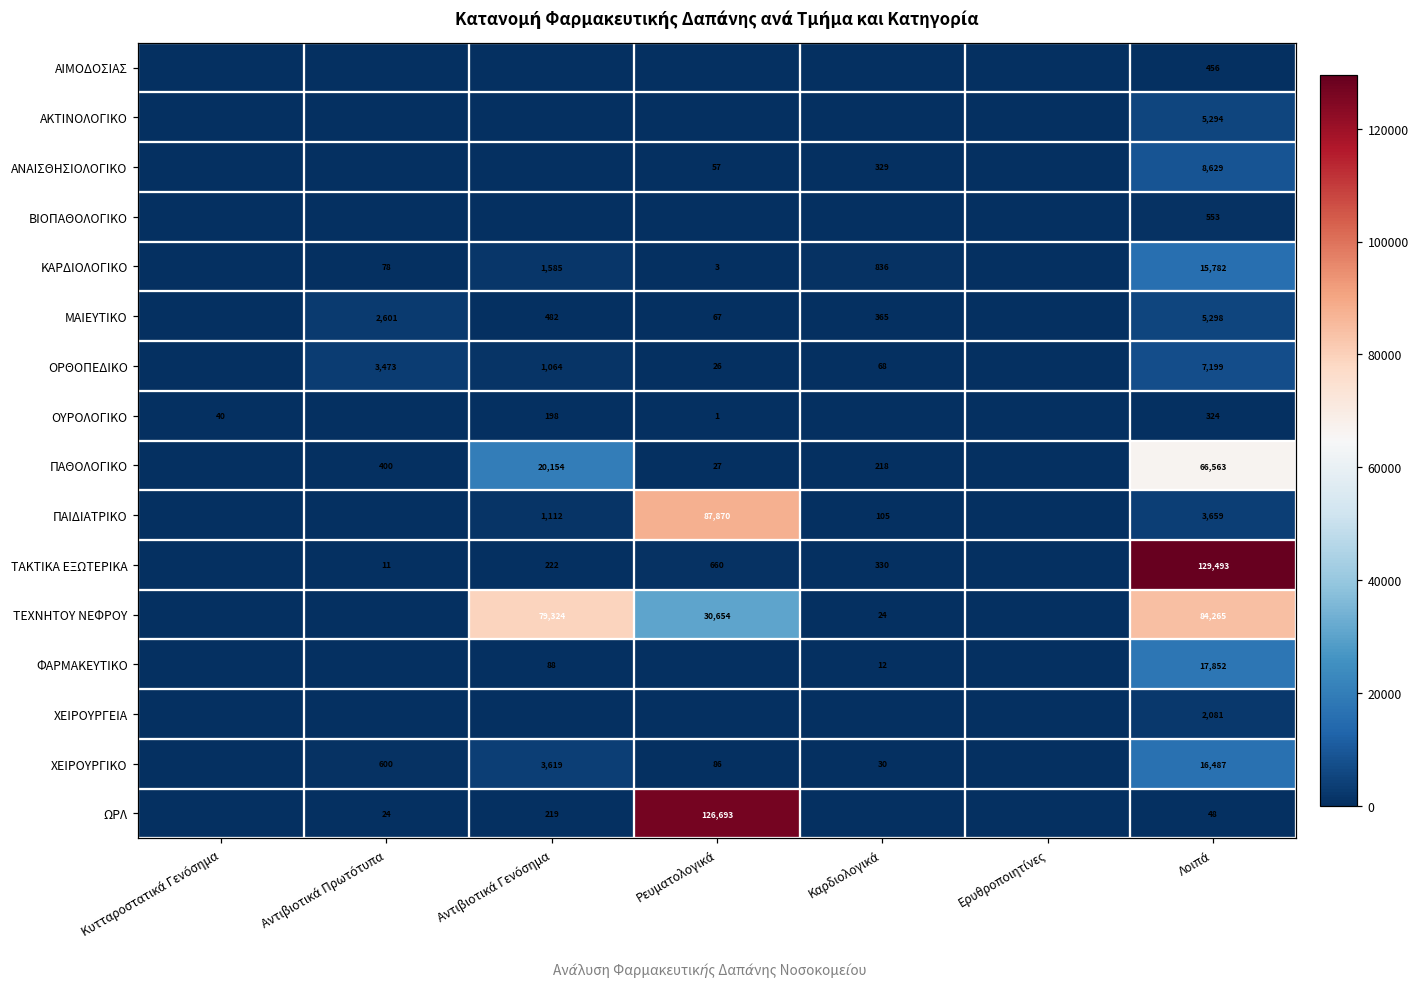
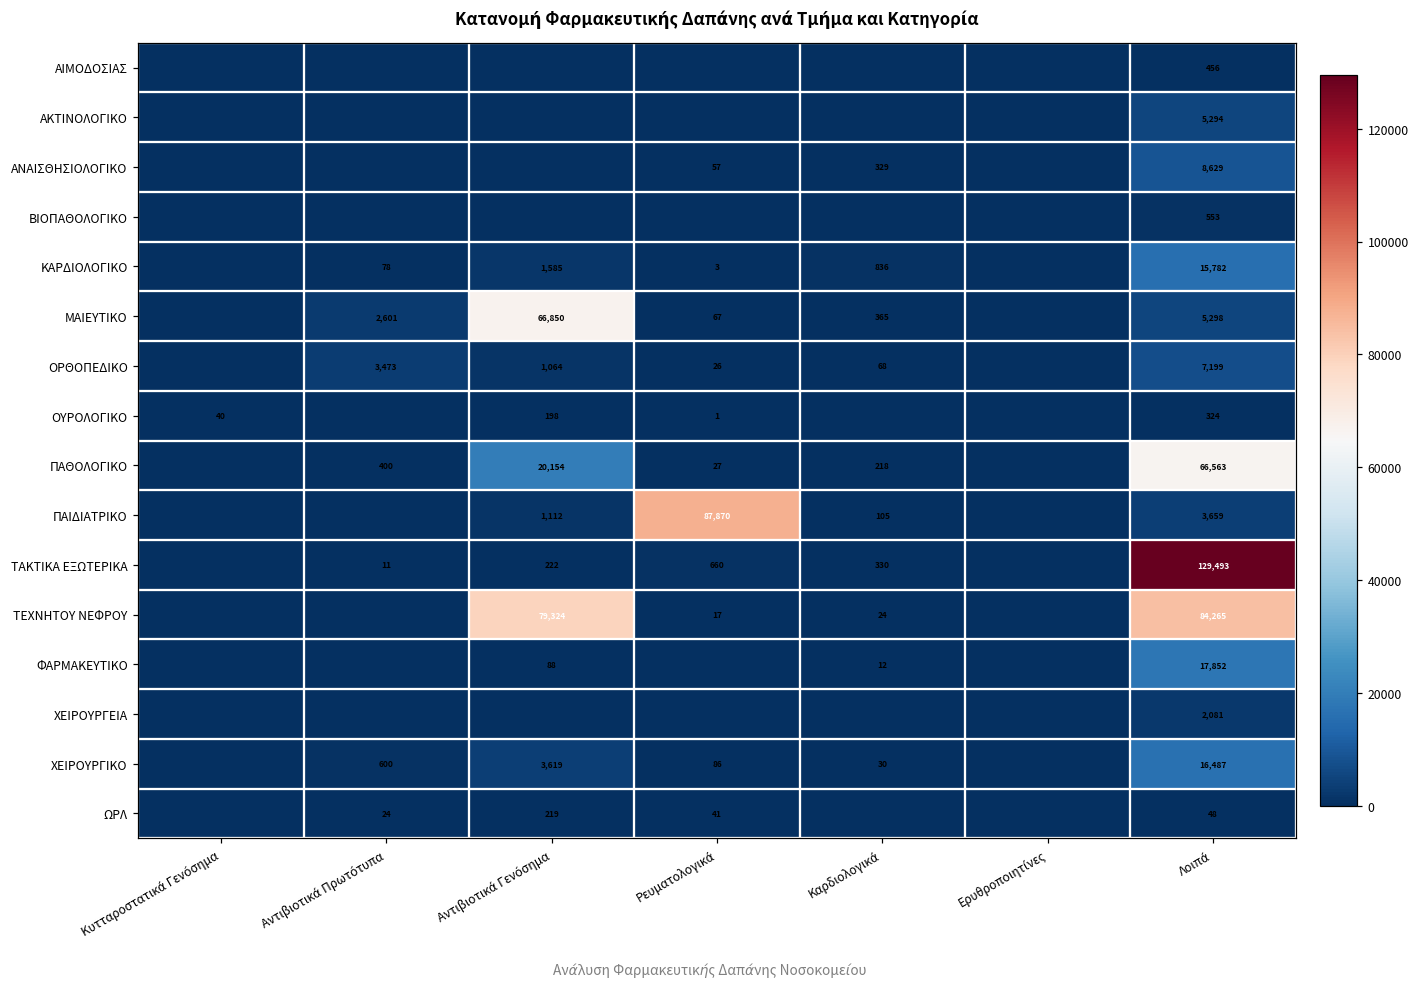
ΜΑΙΕΥΤΙΚΟ, Αντιβιοτικά Γενόσημα: 482 -> 66,850
ΤΕΧΝΗΤΟΥ ΝΕΦΡΟΥ, Ρευματολογικά: 30,654 -> 17
ΩΡΛ, Ρευματολογικά: 126,693 -> 41
